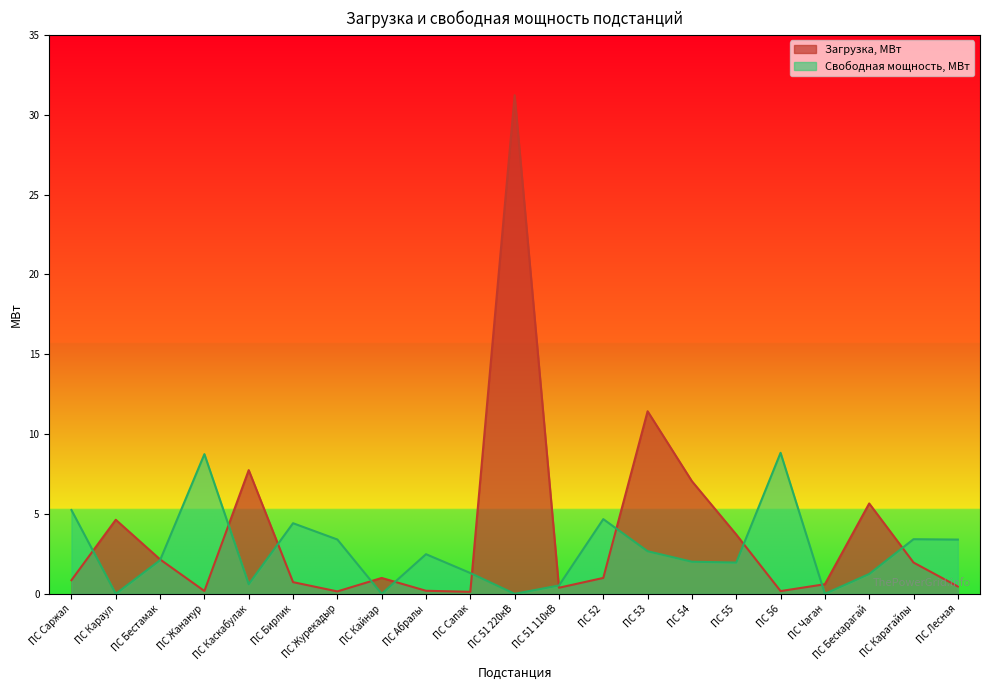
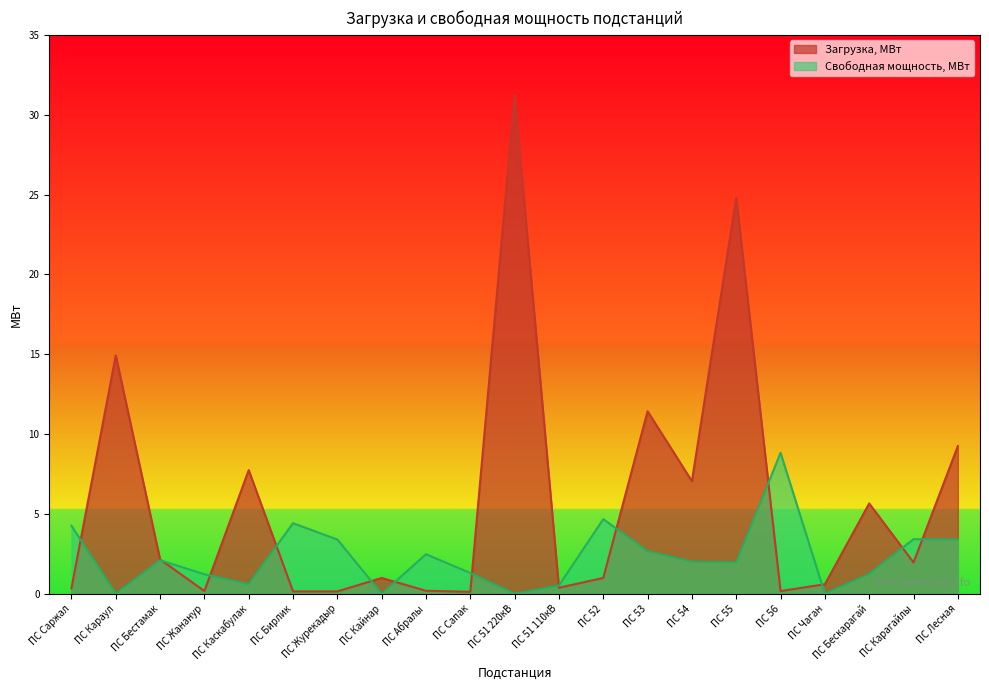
Загрузка, МВт, ПС Саржал: 0.9 -> 0.3
Свободная мощность, МВт, ПС Саржал: 5.2 -> 4.3
Загрузка, МВт, ПС Караул: 4.6 -> 14.9
Свободная мощность, МВт, ПС Жананур: 8.7 -> 1.2
Загрузка, МВт, ПС Бирлик: 0.7 -> 0.2
Загрузка, МВт, ПС 55: 3.7 -> 24.8
Загрузка, МВт, ПС Лесная: 0.5 -> 9.3
